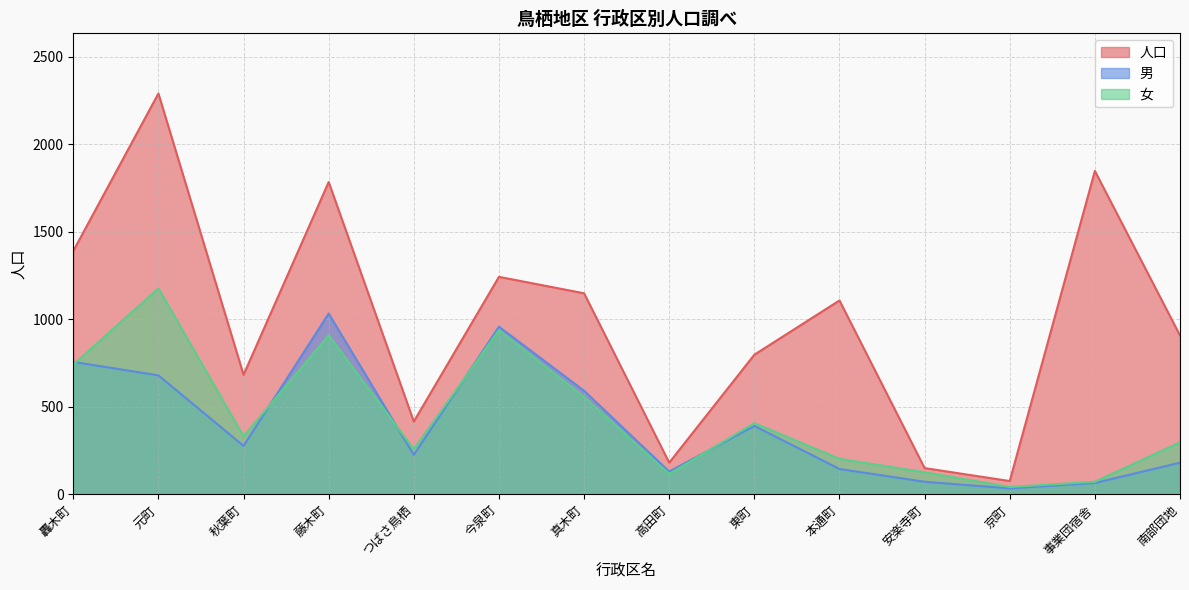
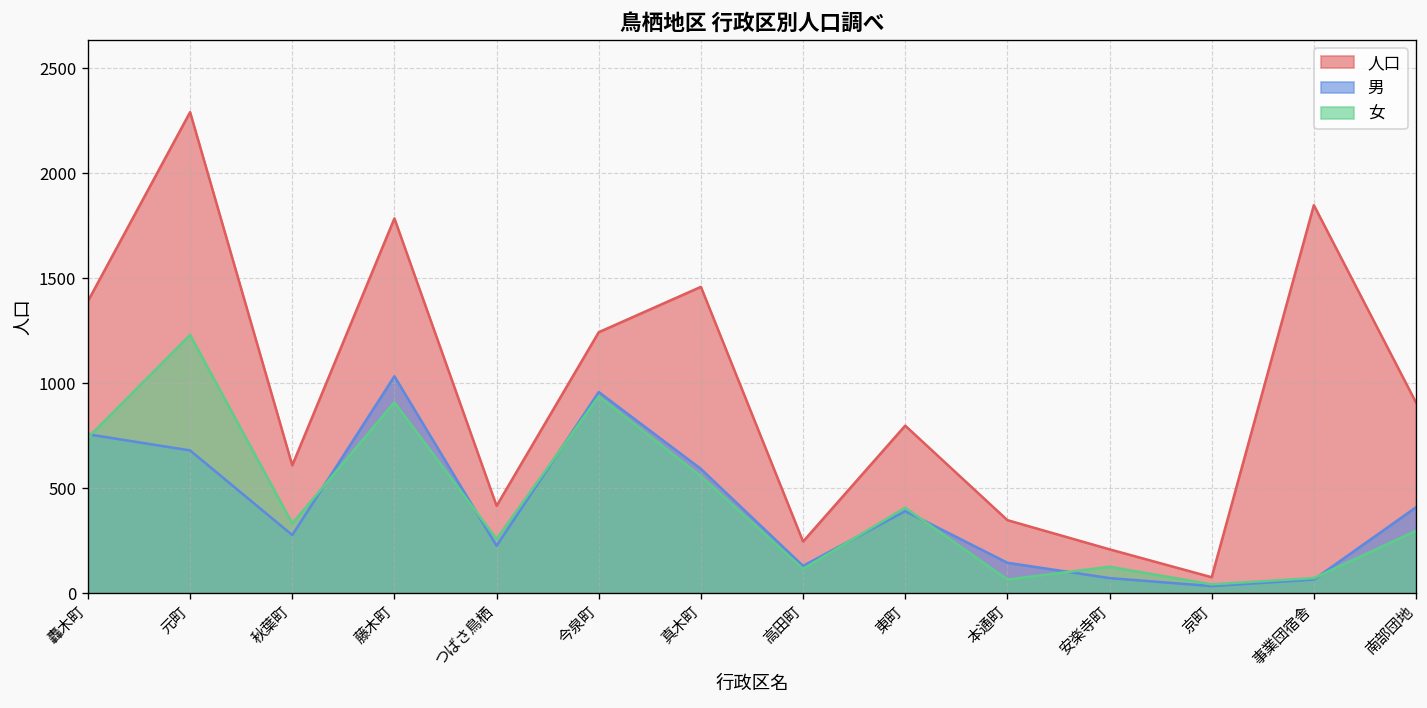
女, 元町: 1180 -> 1230
人口, 秋葉町: 680 -> 610
人口, 真木町: 1150 -> 1460
人口, 高田町: 180 -> 250
人口, 本通町: 1110 -> 350
女, 本通町: 200 -> 70
人口, 安楽寺町: 150 -> 210
男, 南部団地: 180 -> 410
